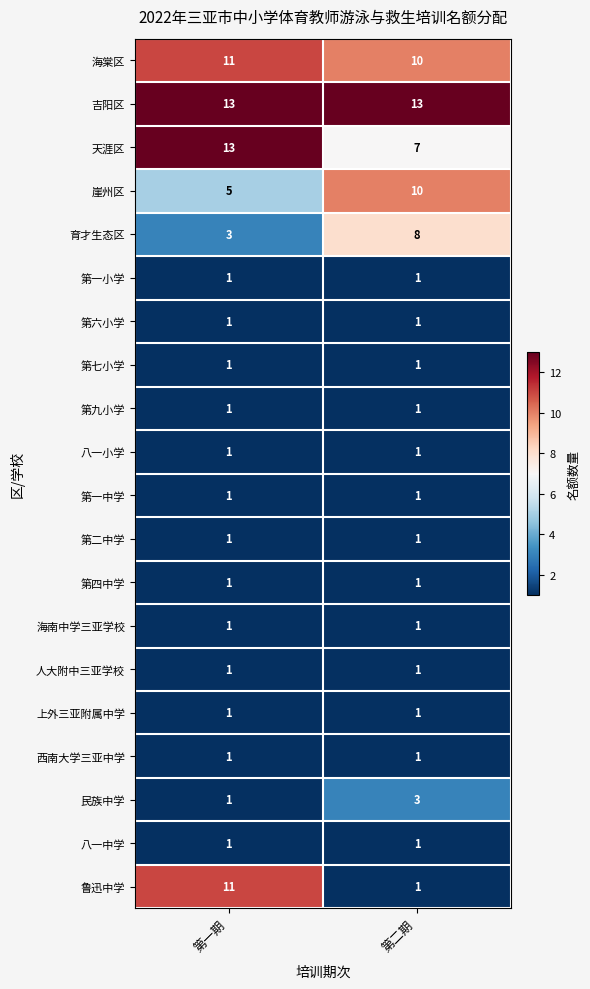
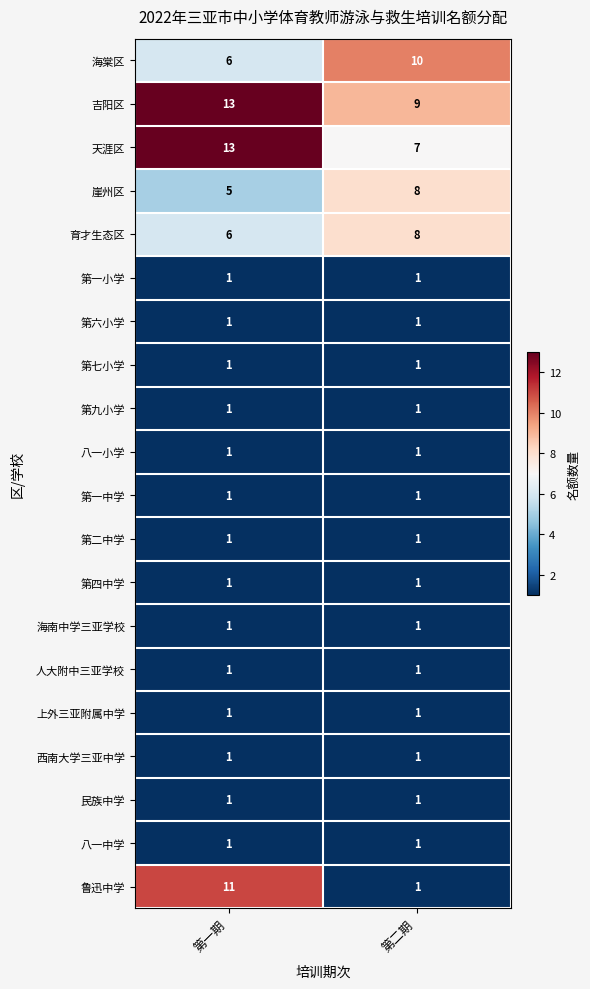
海棠区, 第一期: 11 -> 6
吉阳区, 第二期: 13 -> 9
崖州区, 第二期: 10 -> 8
育才生态区, 第一期: 3 -> 6
民族中学, 第二期: 3 -> 1
